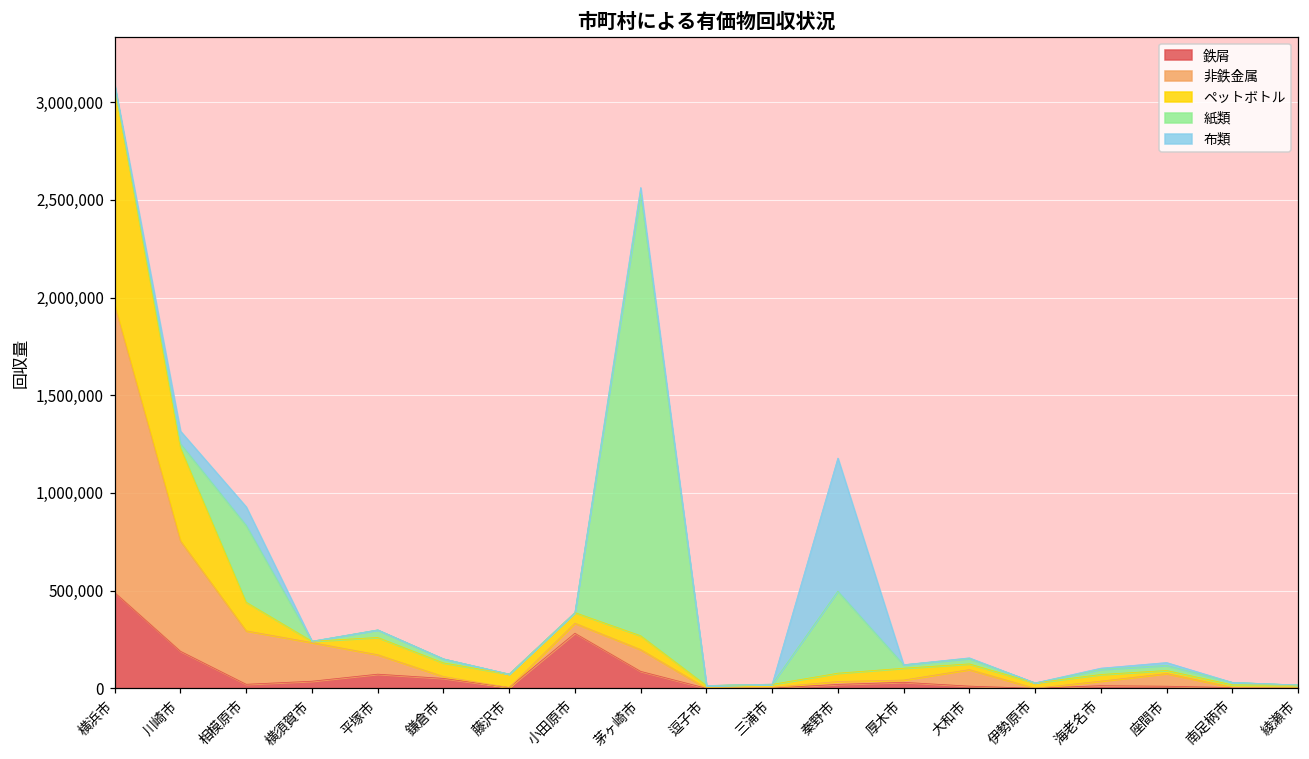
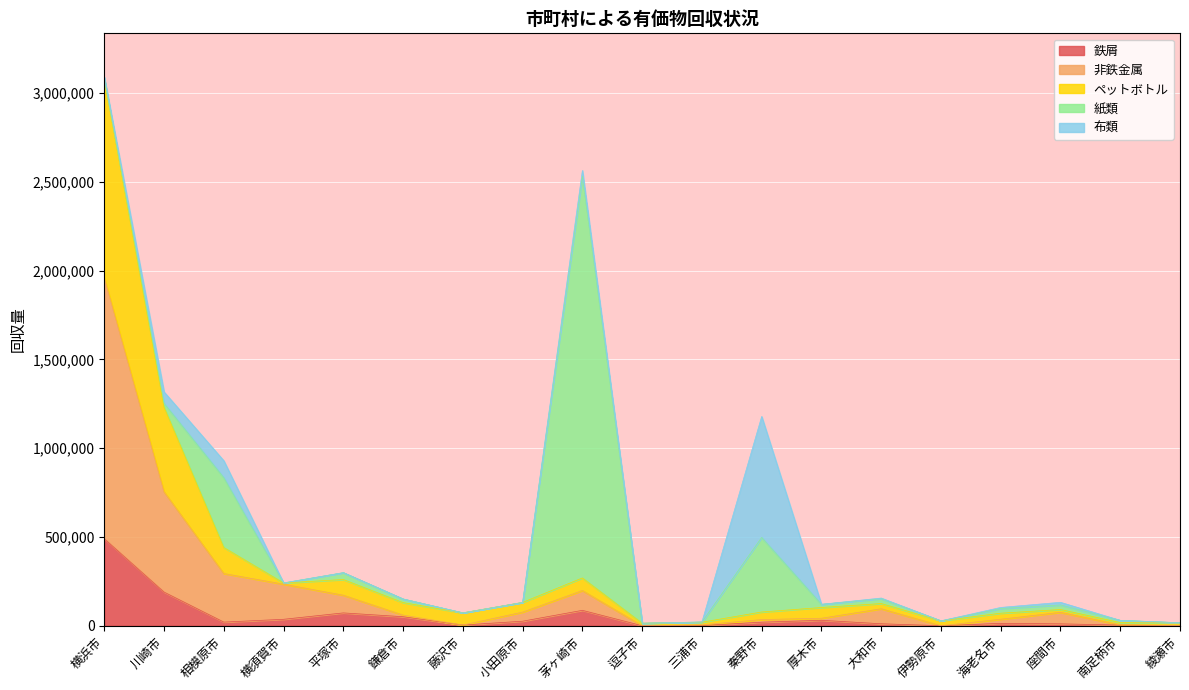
鉄屑, 小田原市: 280,000 -> 30,000
